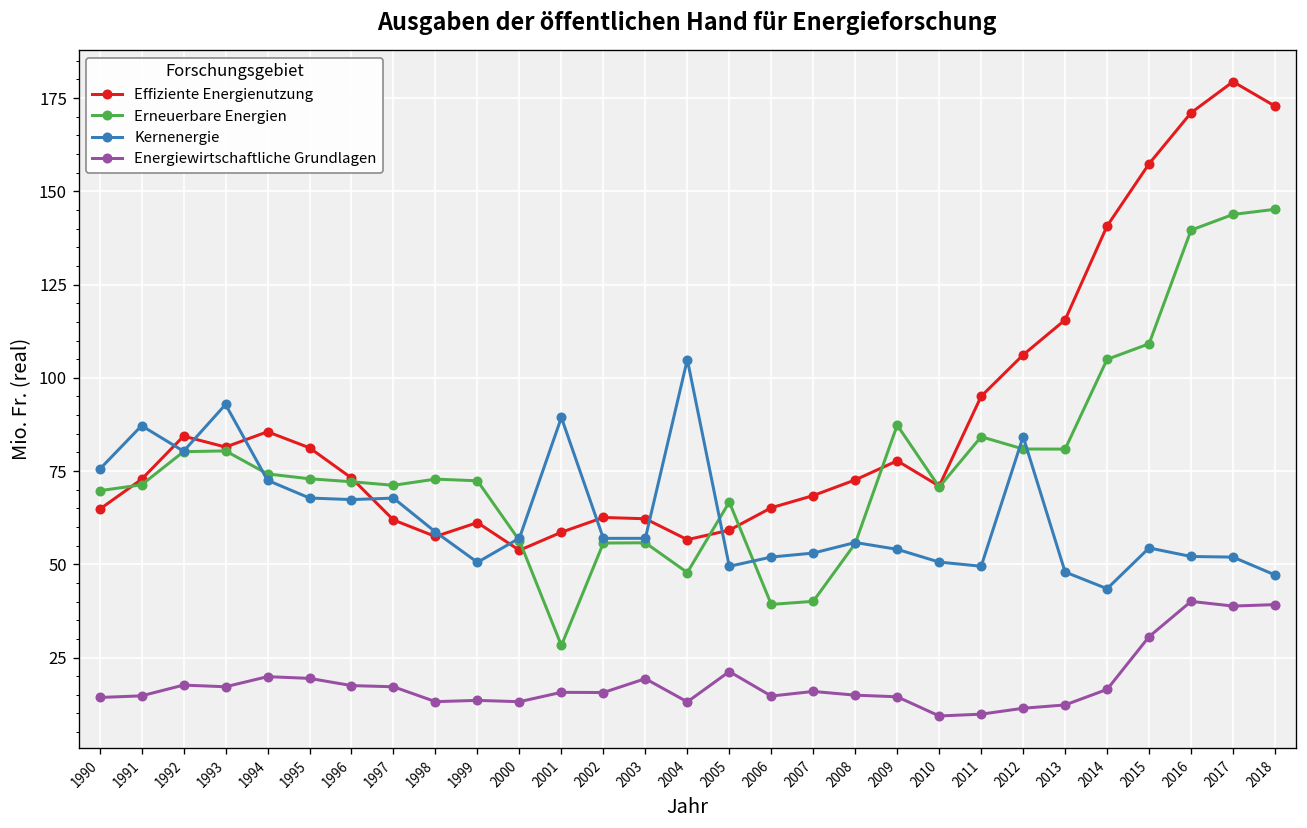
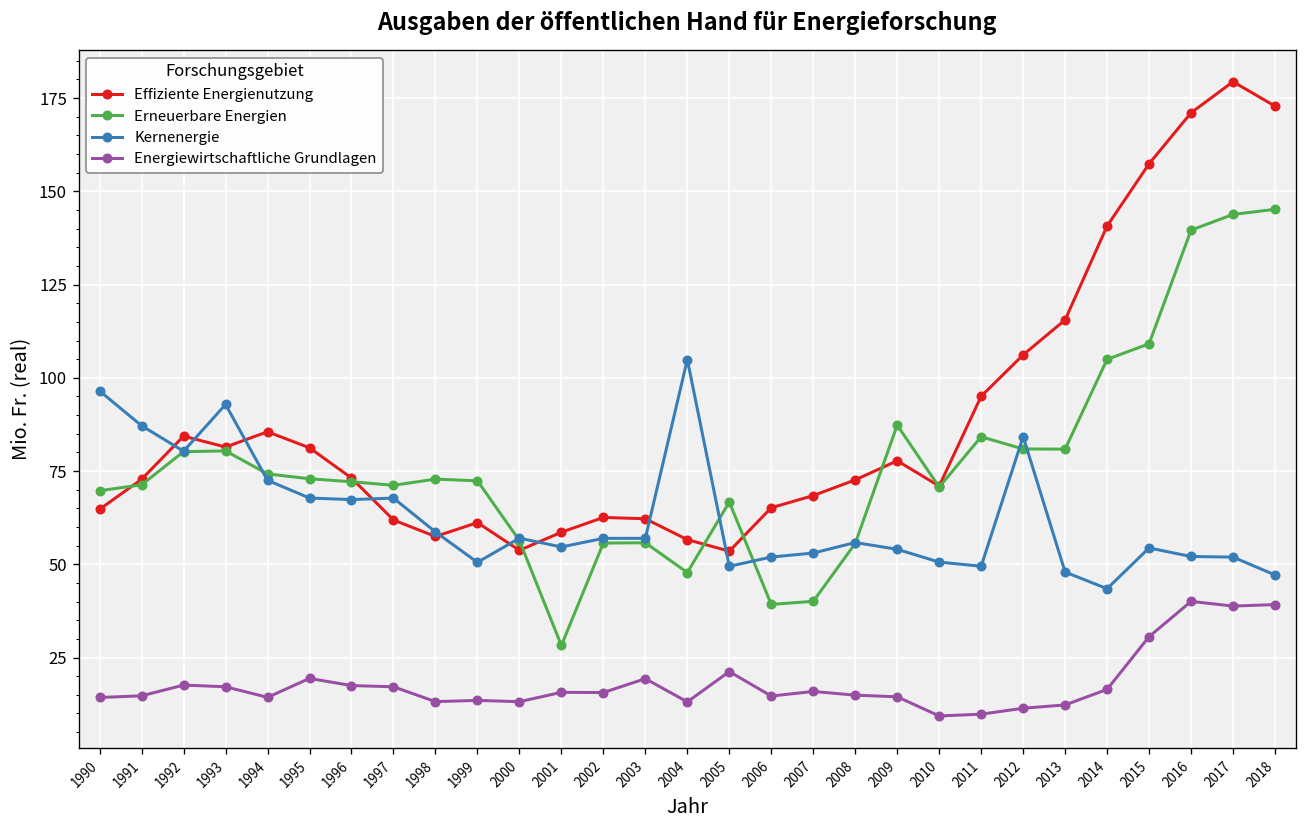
Kernenergie, 1990: 75 -> 96
Energiewirtschaftliche Grundlagen, 1994: 20 -> 14
Kernenergie, 2001: 89 -> 55
Effiziente Energienutzung, 2005: 59 -> 54
